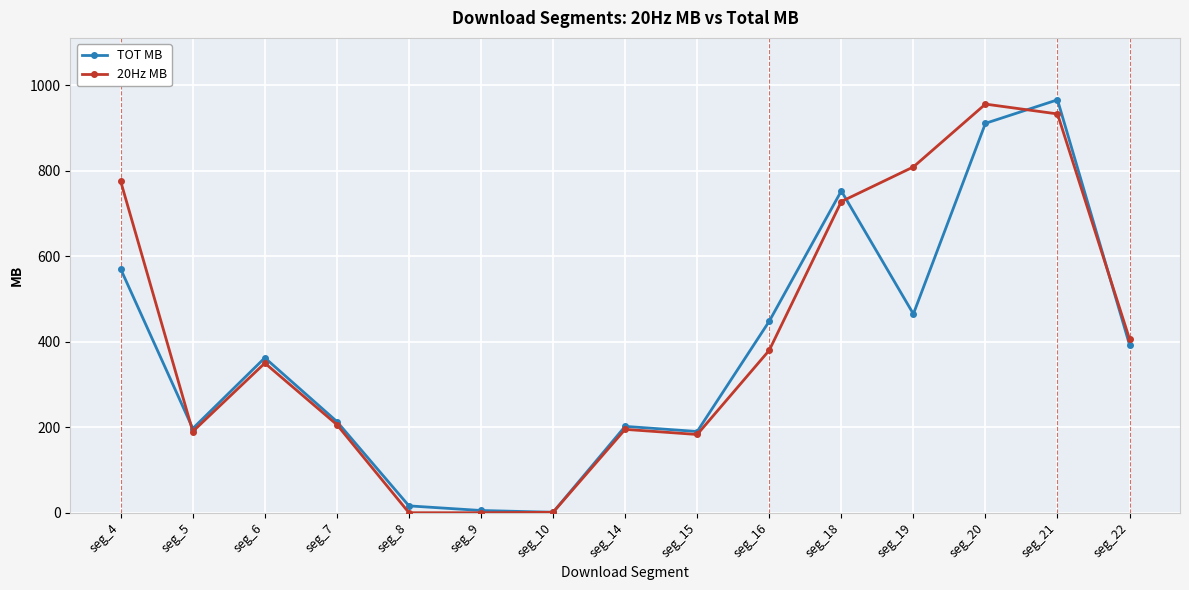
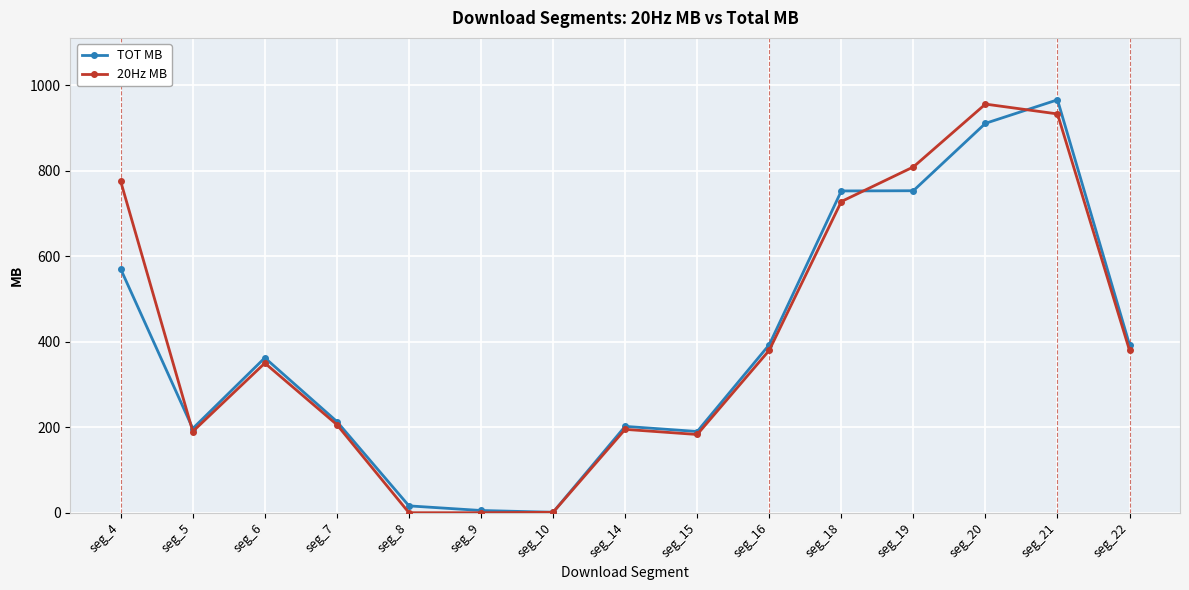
TOT MB, seg_16: 450 -> 390
TOT MB, seg_19: 470 -> 750
20Hz MB, seg_22: 410 -> 380
